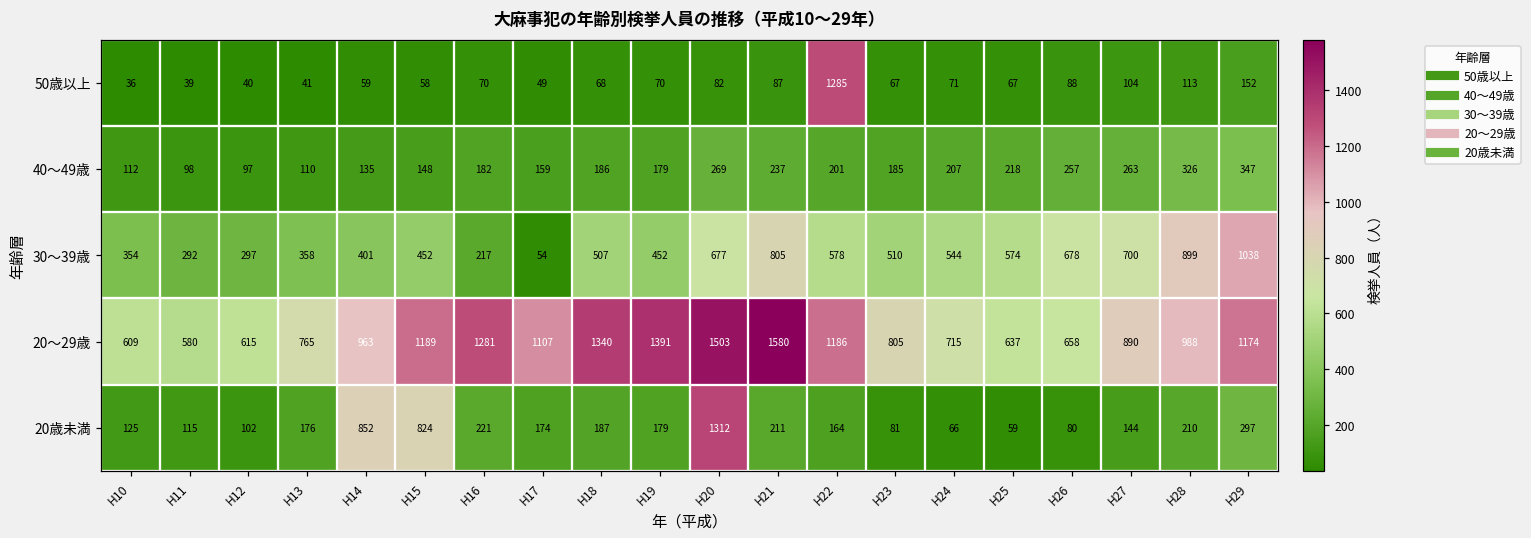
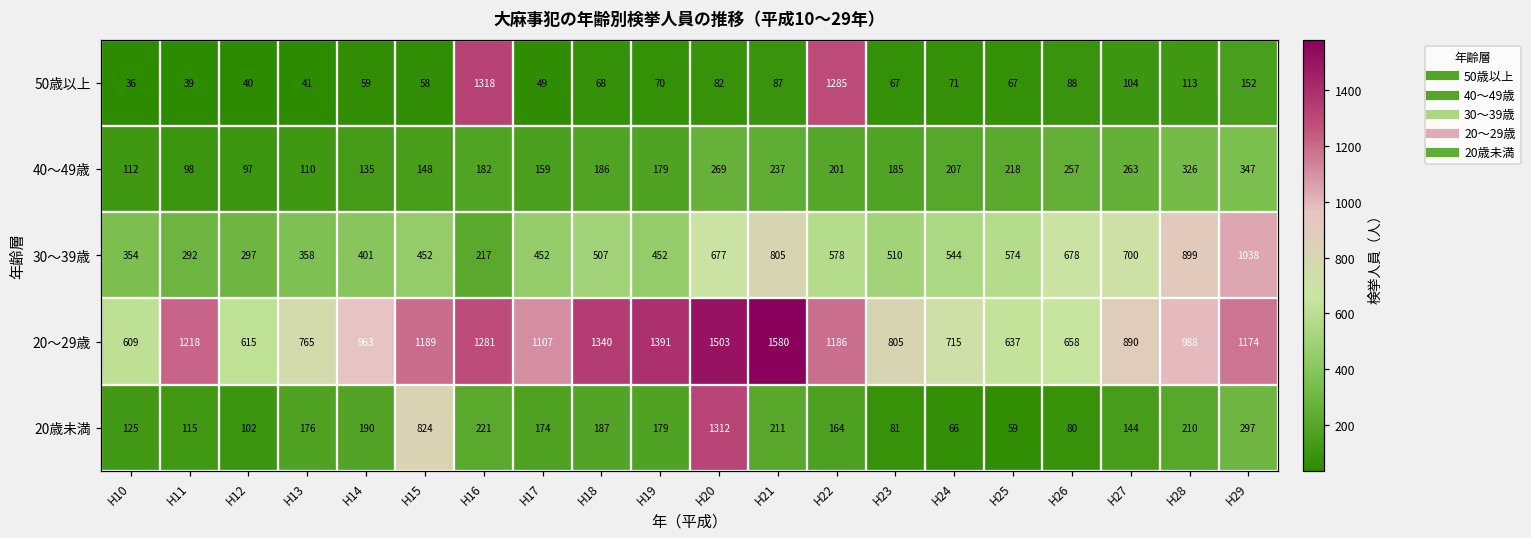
50歳以上, H16: 70 -> 1318
30～39歳, H17: 54 -> 452
20～29歳, H11: 580 -> 1218
20歳未満, H14: 852 -> 190
